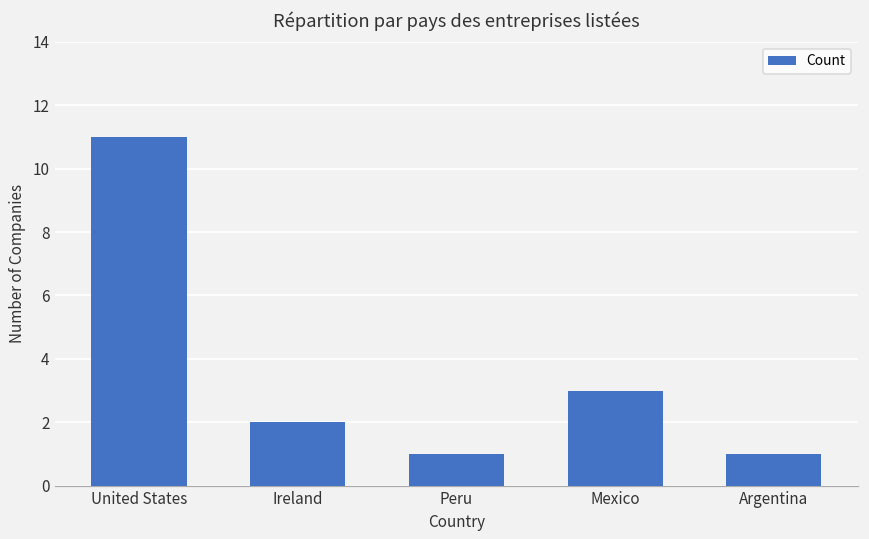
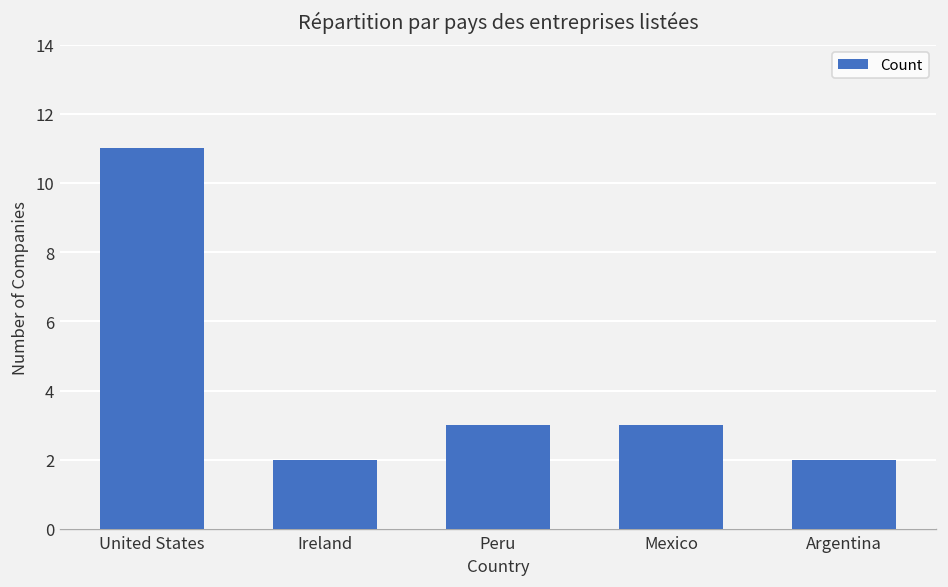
Peru: 1 -> 3
Argentina: 1 -> 2
